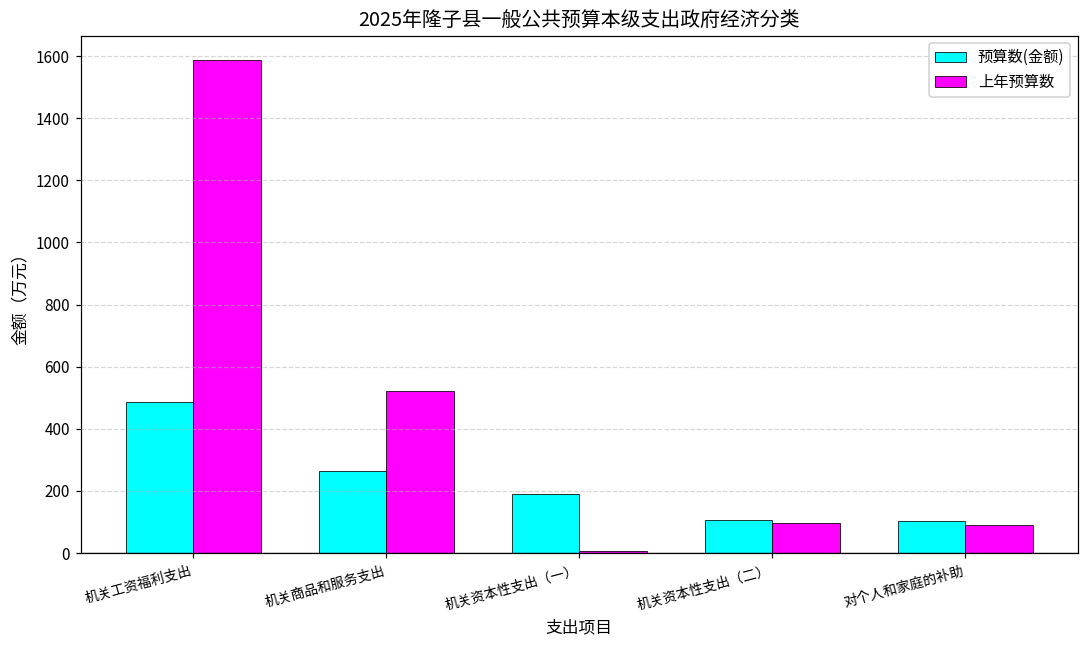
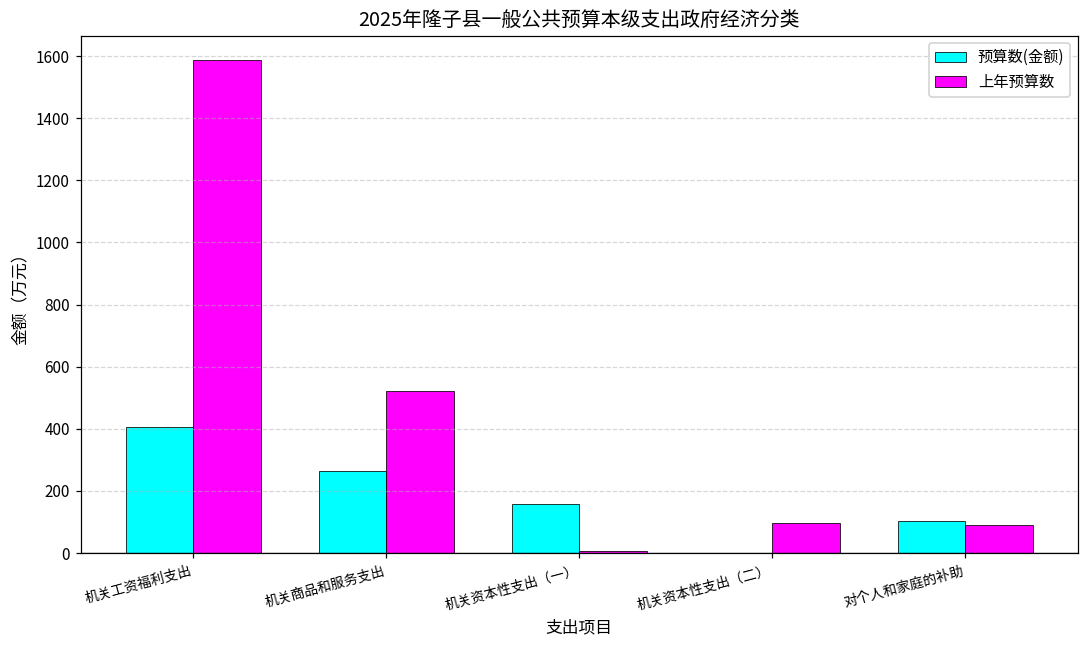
预算数(金额), 机关工资福利支出: 490 -> 410
预算数(金额), 机关资本性支出（一）: 190 -> 160
预算数(金额), 机关资本性支出（二）: 110 -> 0
